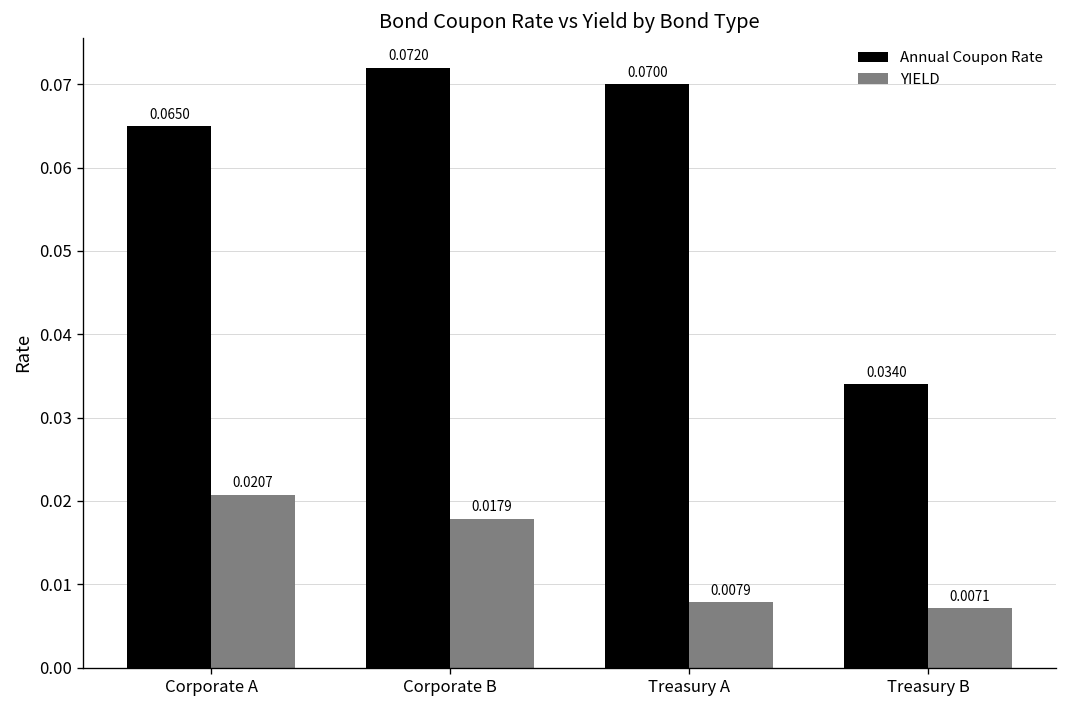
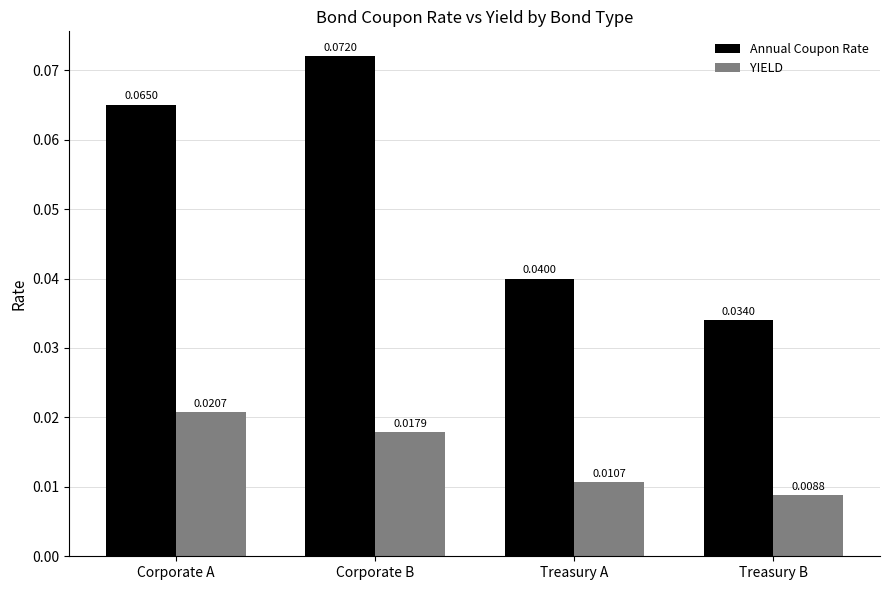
Annual Coupon Rate, Treasury A: 0.0700 -> 0.0400
YIELD, Treasury A: 0.0079 -> 0.0107
YIELD, Treasury B: 0.0071 -> 0.0088
